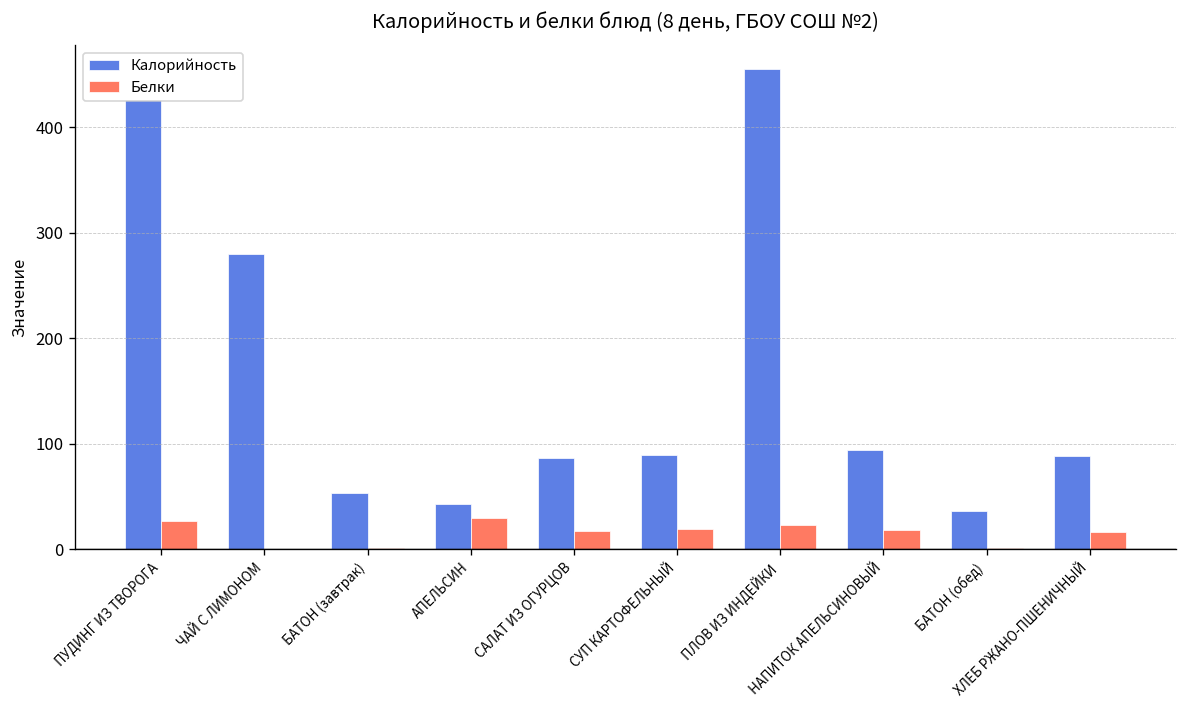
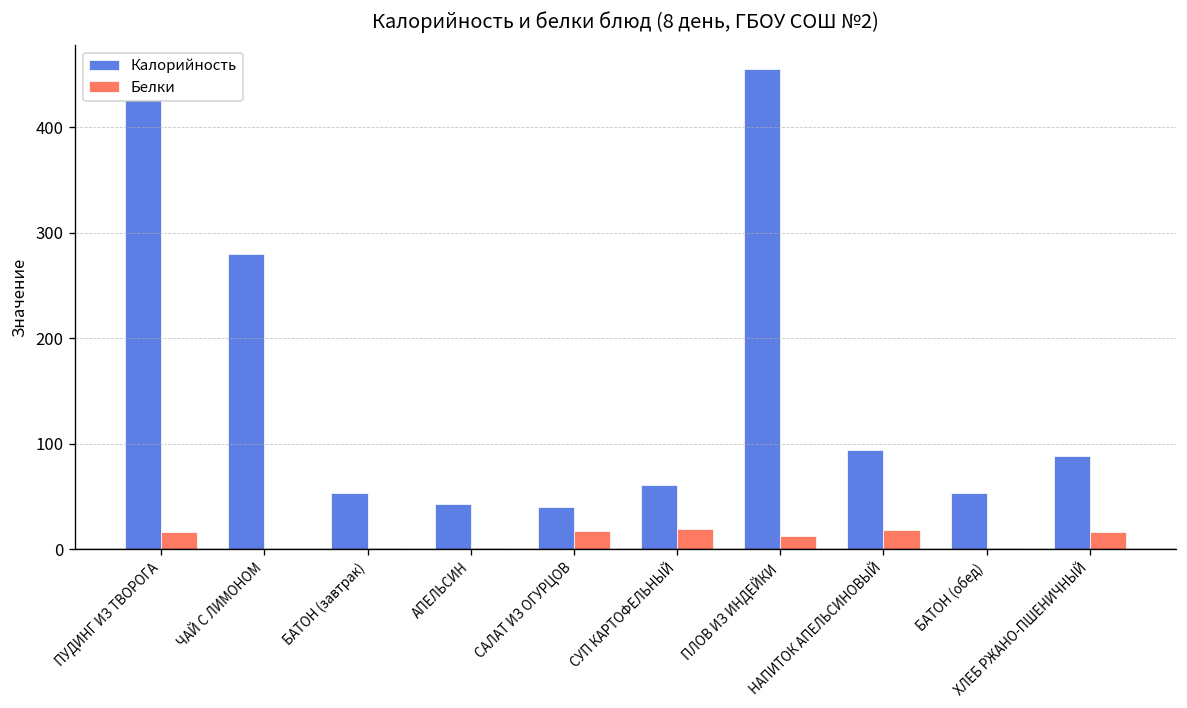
Белки, ПУДИНГ ИЗ ТВОРОГА: 30 -> 20
Белки, АПЕЛЬСИН: 30 -> 0
Калорийность, САЛАТ ИЗ ОГУРЦОВ: 90 -> 40
Калорийность, СУП КАРТОФЕЛЬНЫЙ: 90 -> 60
Белки, ПЛОВ ИЗ ИНДЕЙКИ: 20 -> 10
Калорийность, БАТОН (обед): 40 -> 50
